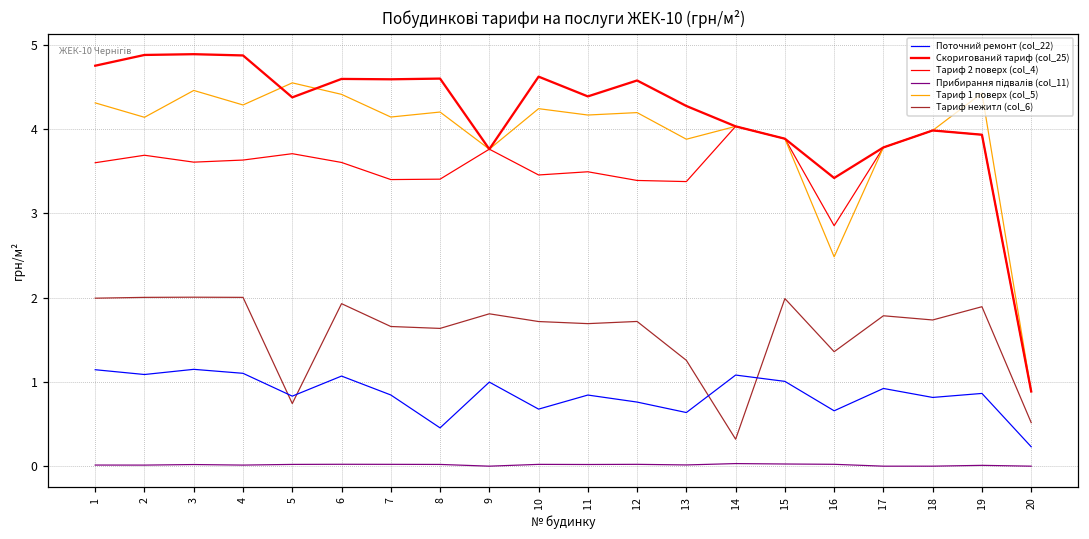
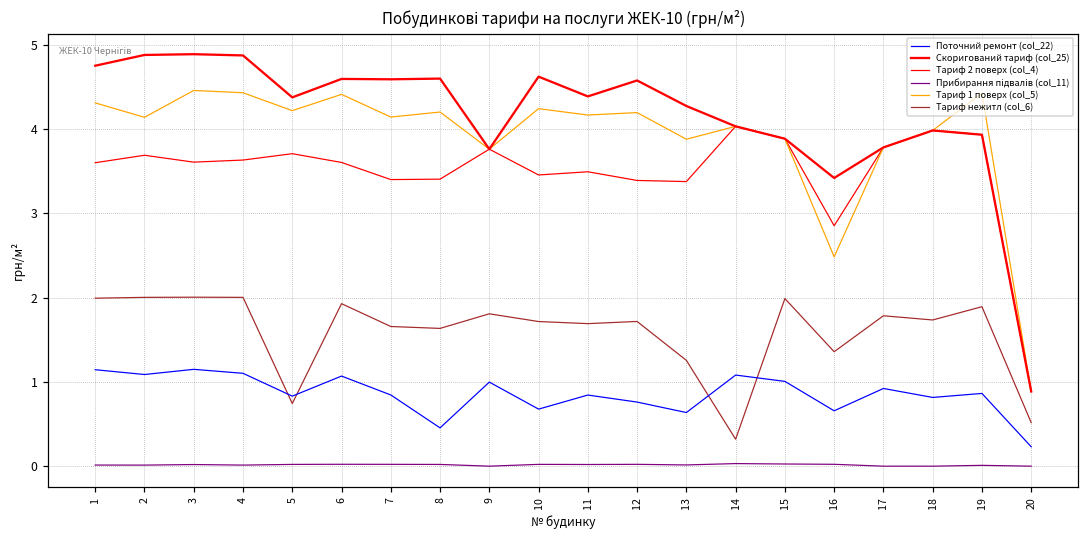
Тариф 1 поверх (col_5), 4: 4.3 -> 4.4
Тариф 1 поверх (col_5), 5: 4.5 -> 4.2
